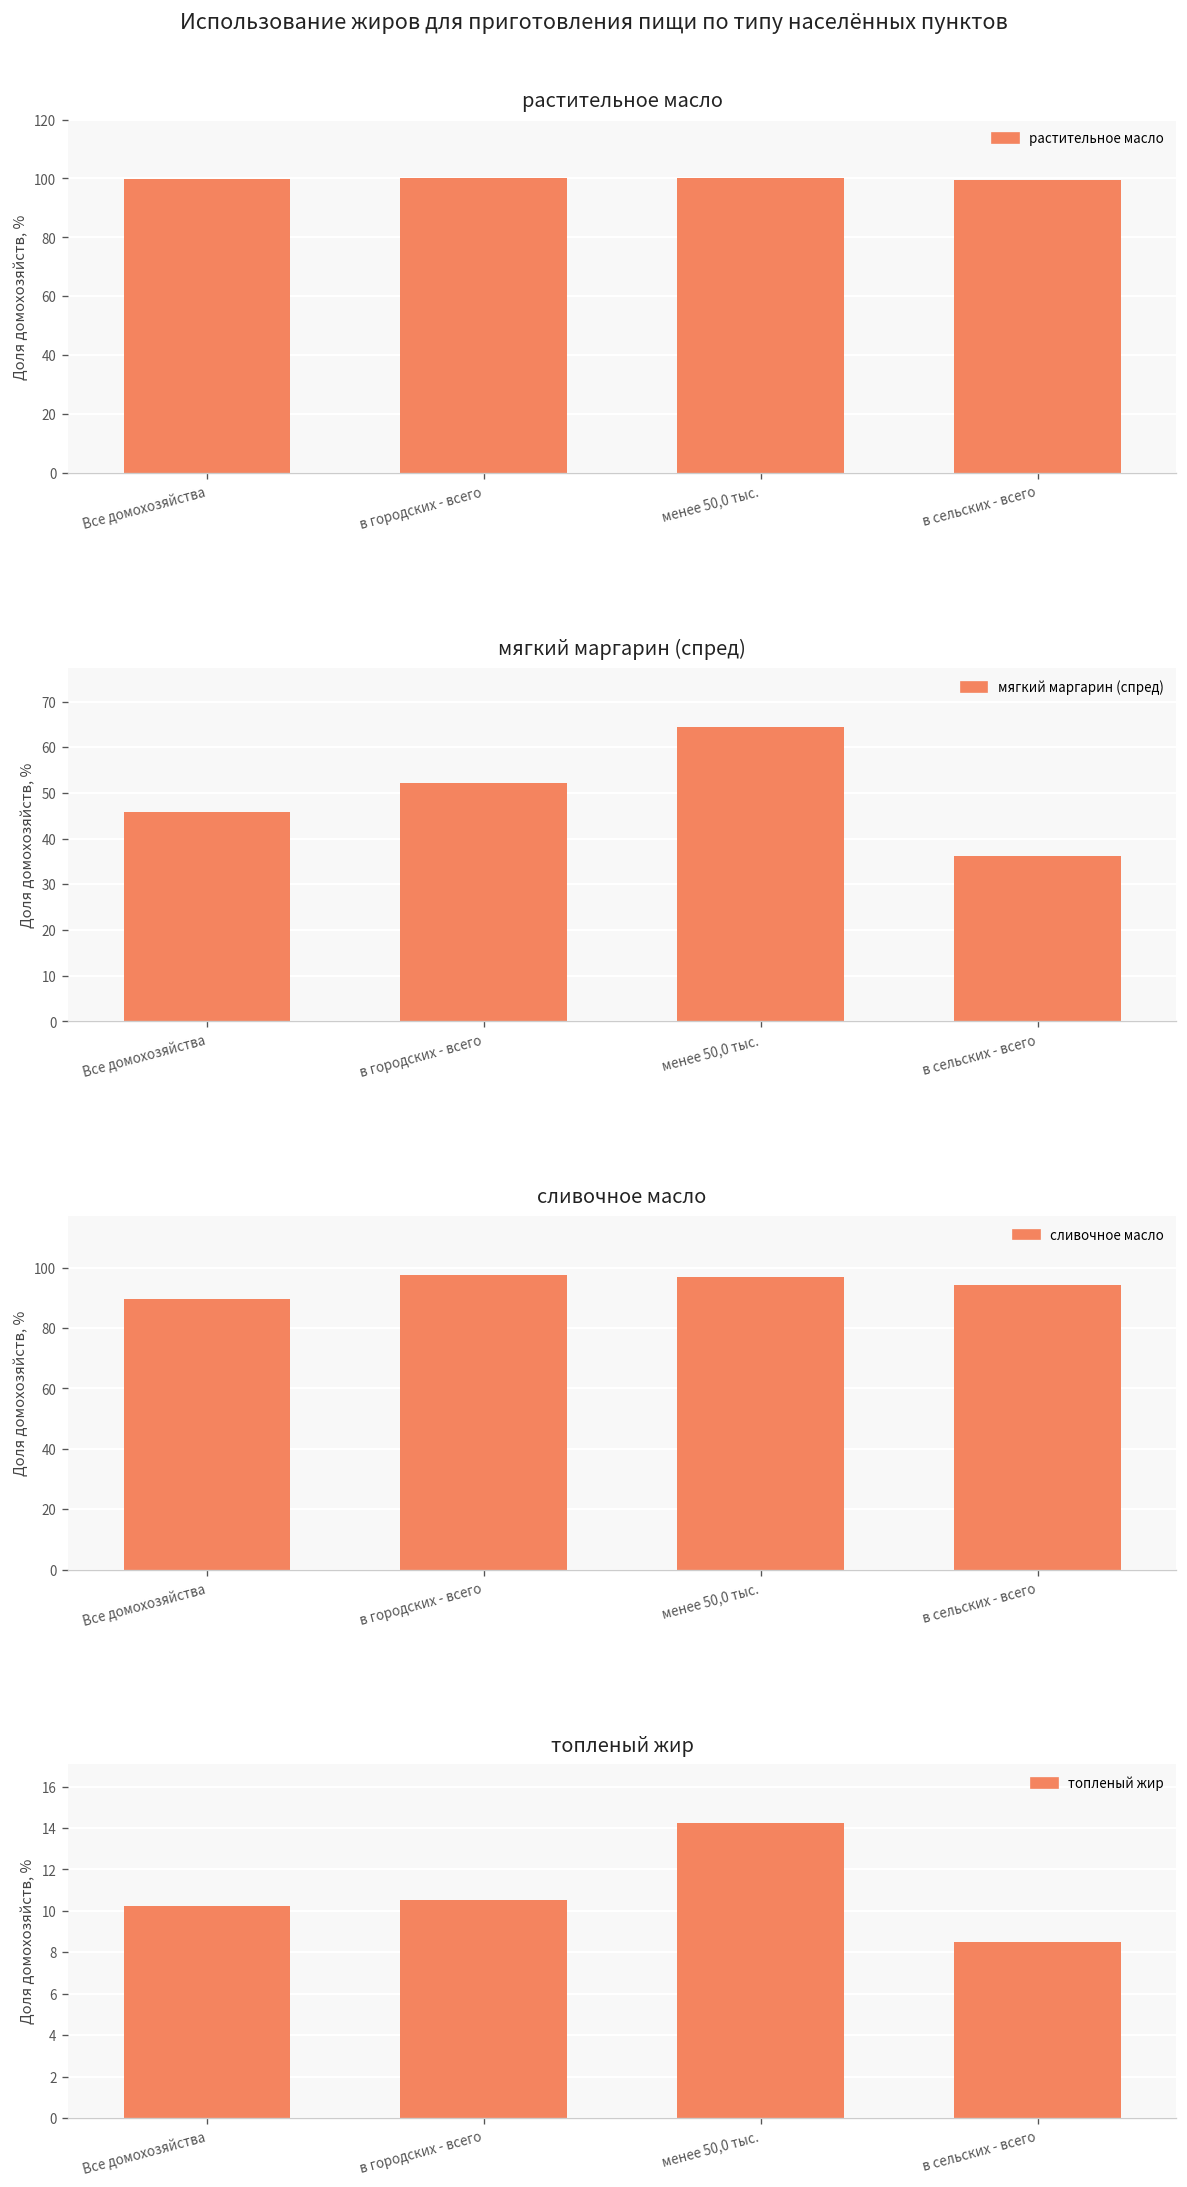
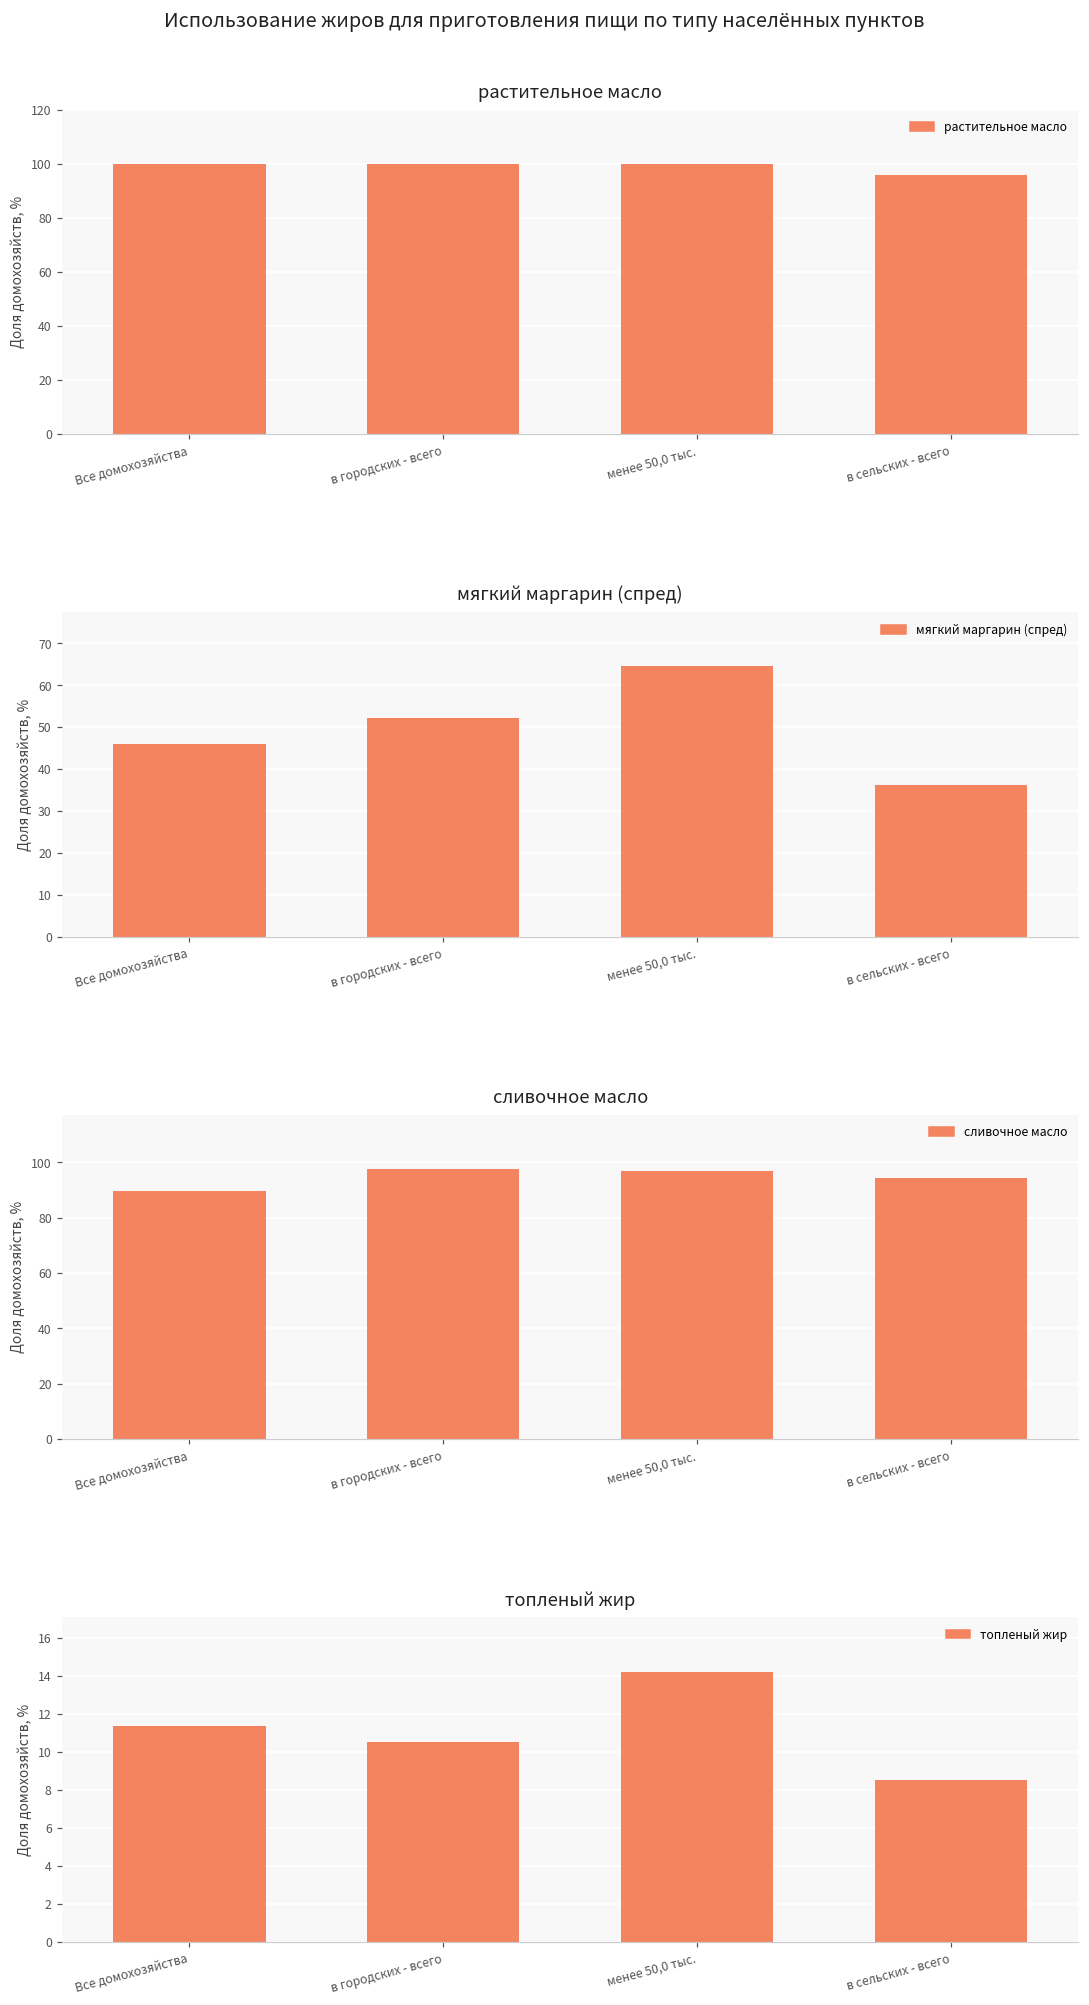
растительное масло, в сельских - всего: 99 -> 96
топленый жир, Все домохозяйства: 10.2 -> 11.4
